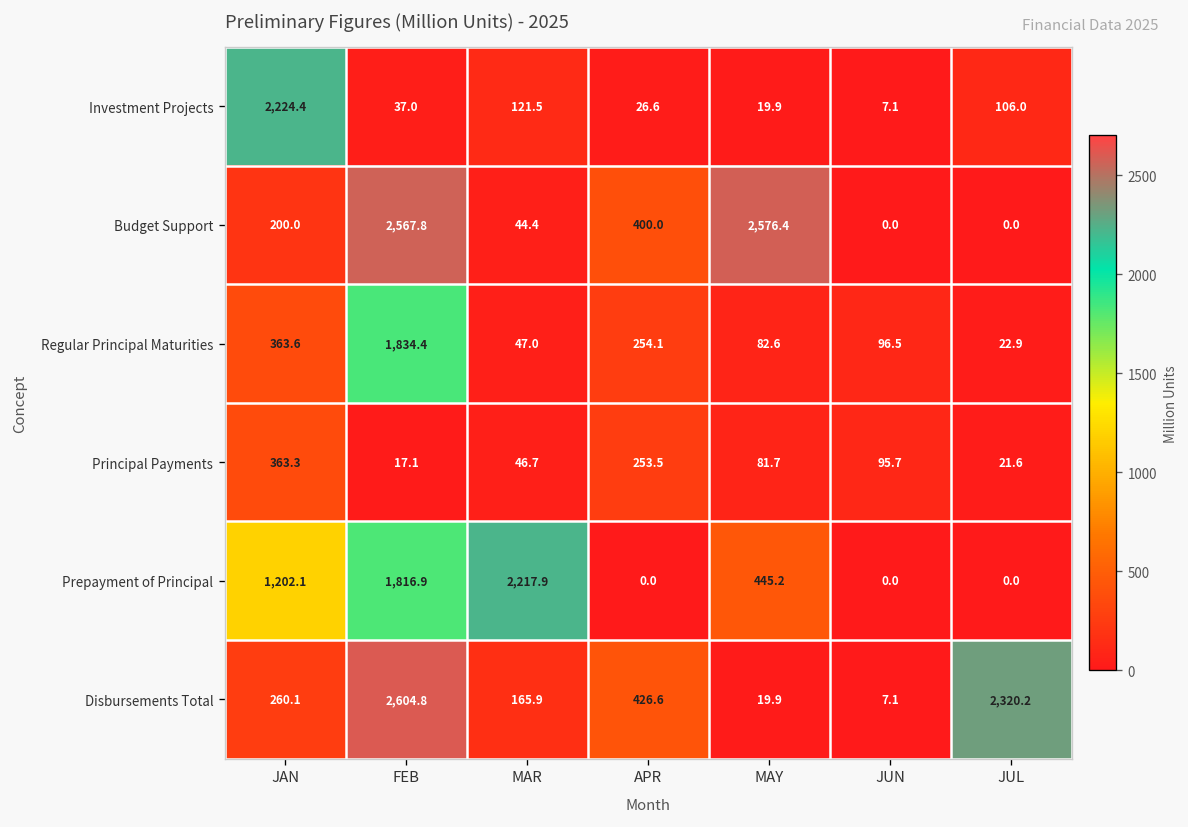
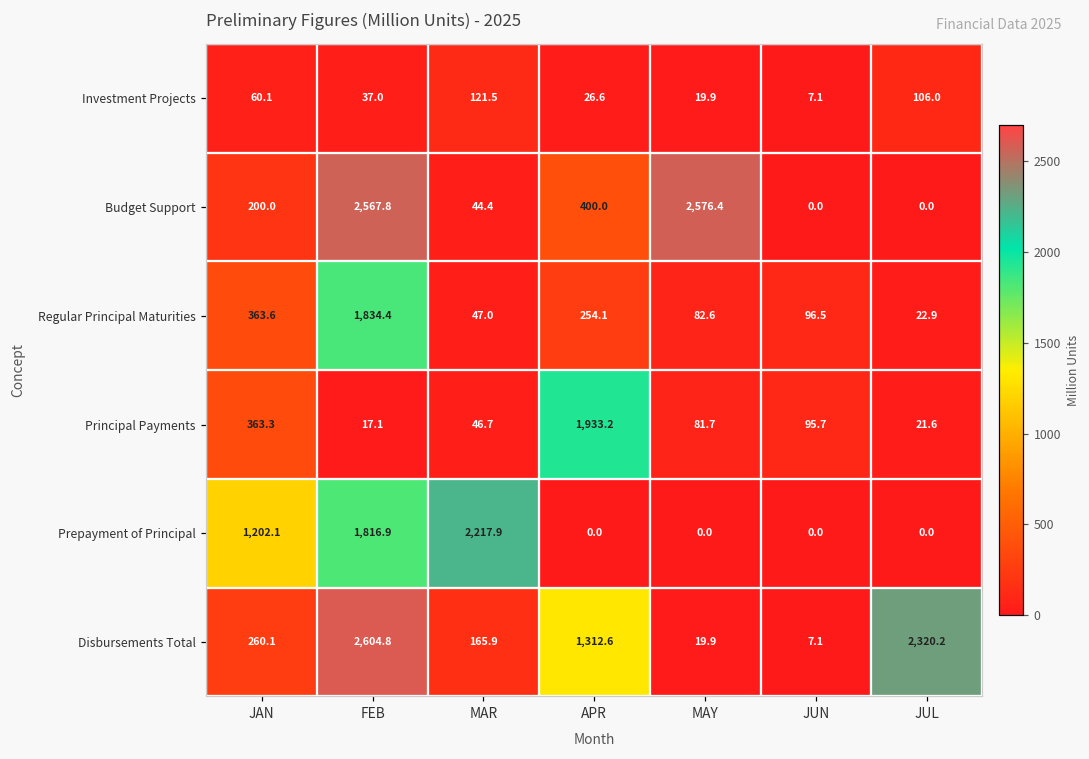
Investment Projects, JAN: 2,224.4 -> 60.1
Principal Payments, APR: 253.5 -> 1,933.2
Prepayment of Principal, MAY: 445.2 -> 0.0
Disbursements Total, APR: 426.6 -> 1,312.6
